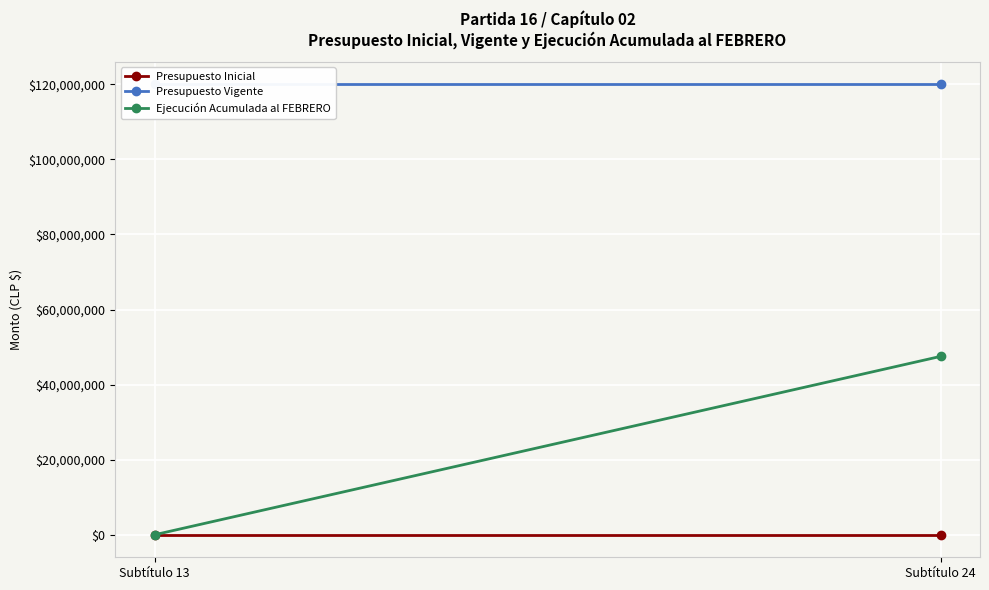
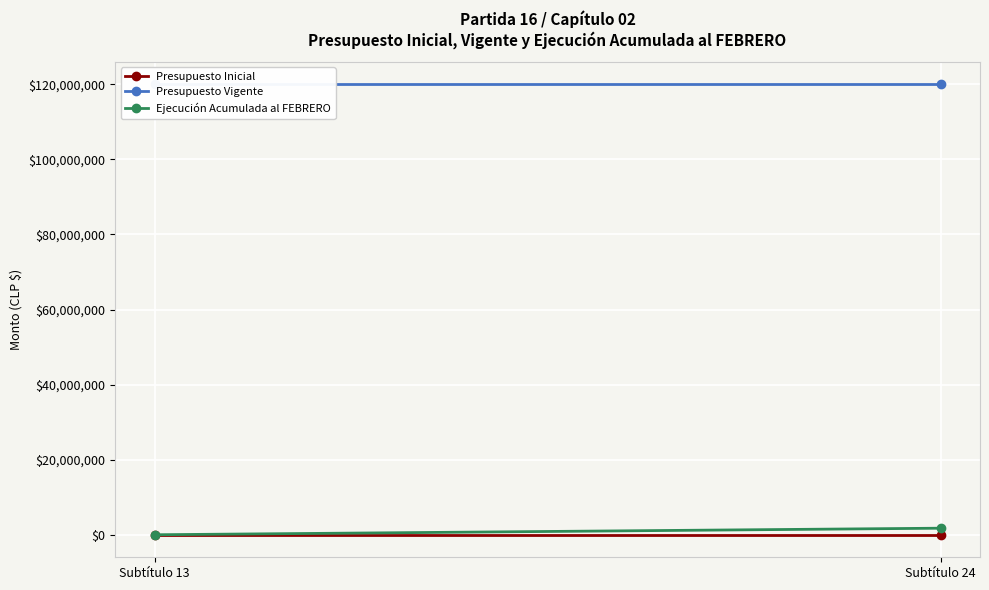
Ejecución Acumulada al FEBRERO, Subtítulo 24: $48,000,000 -> $2,000,000
